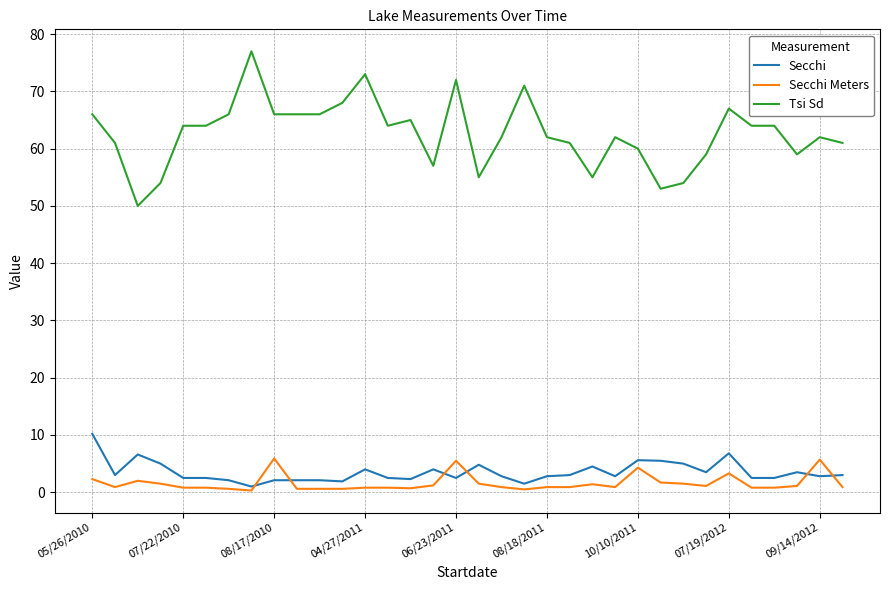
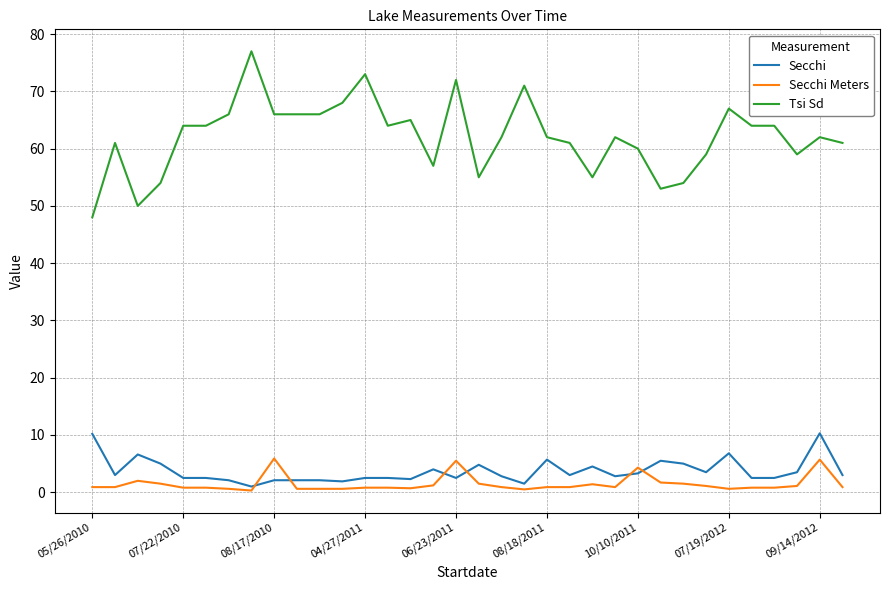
Secchi Meters, 05/26/2010: 2 -> 1
Tsi Sd, 05/26/2010: 66 -> 48
Secchi, 04/27/2011: 4 -> 3
Secchi, 08/18/2011: 3 -> 6
Secchi, 10/10/2011: 6 -> 3
Secchi Meters, 07/19/2012: 3 -> 1
Secchi, 09/14/2012: 3 -> 10
